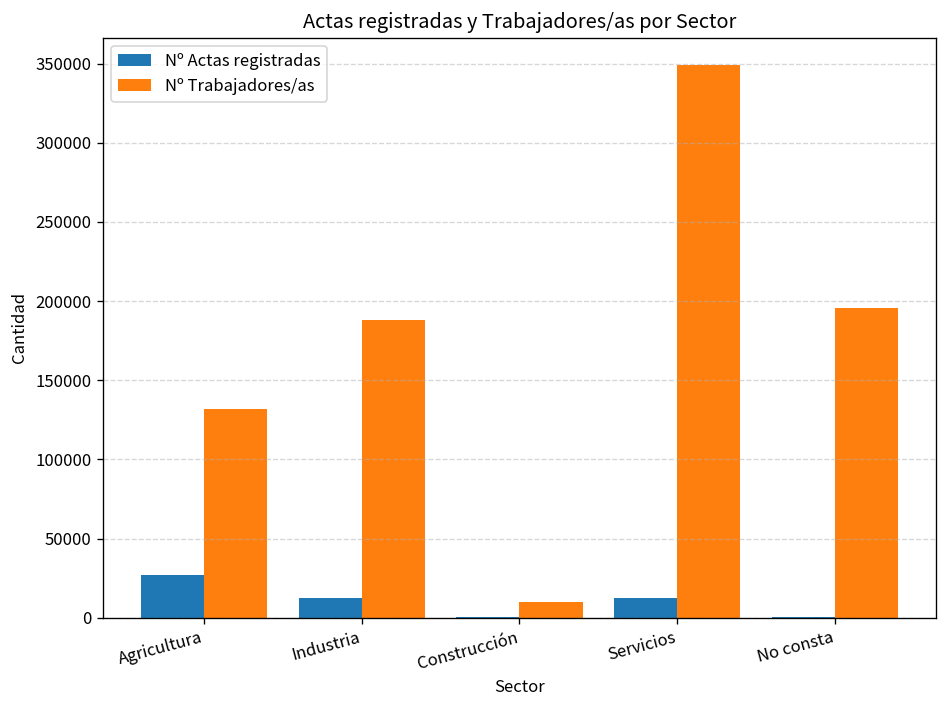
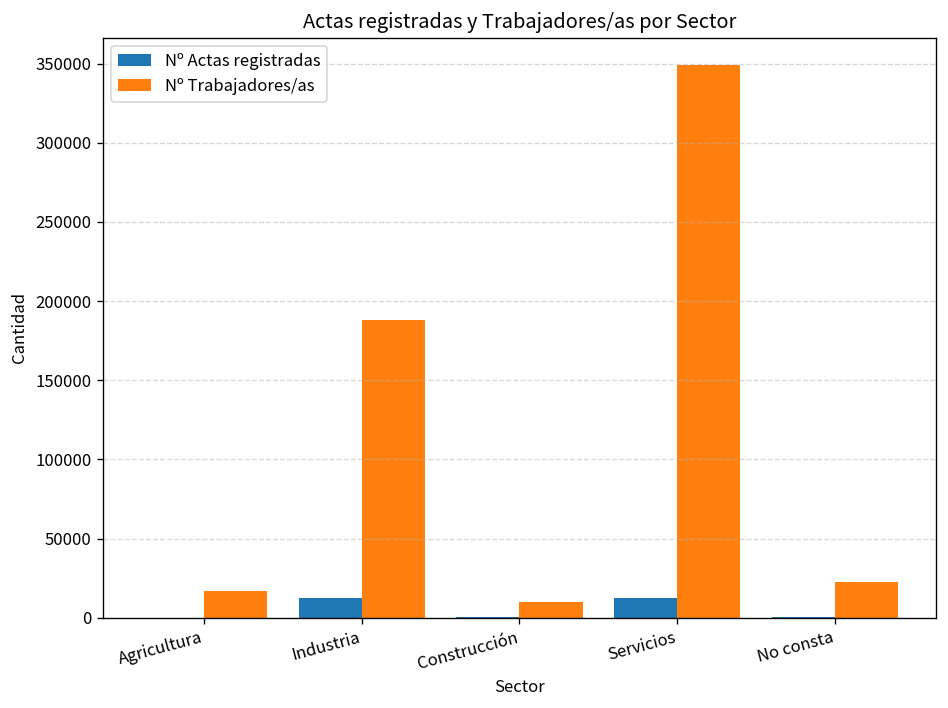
Nº Actas registradas, Agricultura: 27000 -> 0
Nº Trabajadores/as, Agricultura: 132000 -> 17000
Nº Trabajadores/as, No consta: 195000 -> 23000
